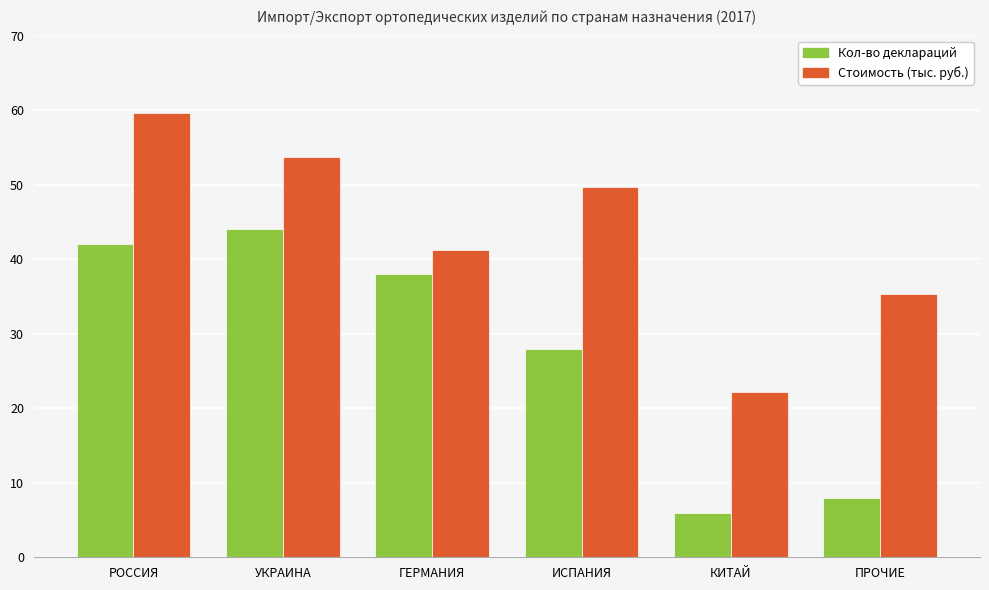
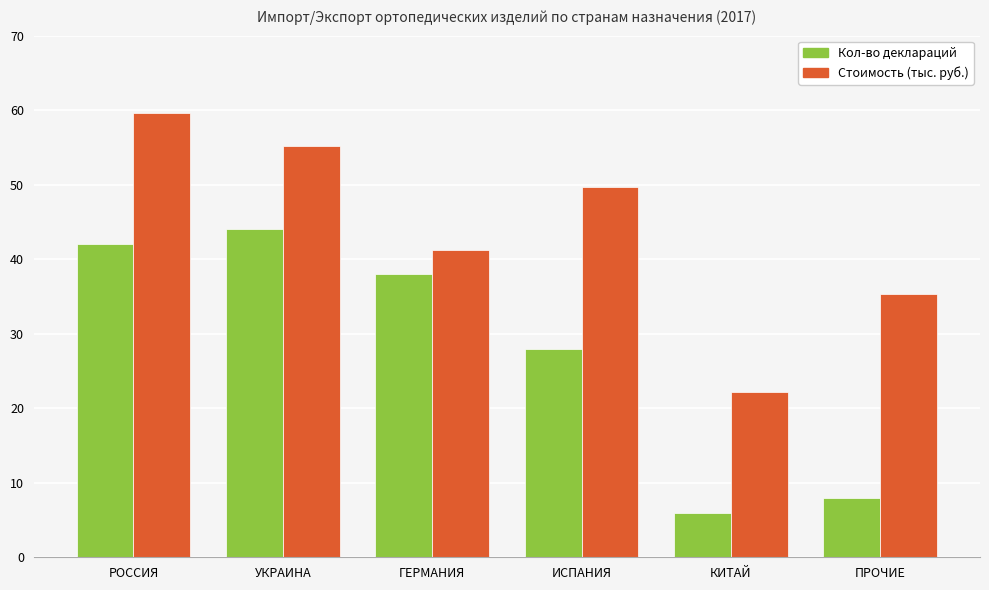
Стоимость (тыс. руб.), УКРАИНА: 54 -> 55
